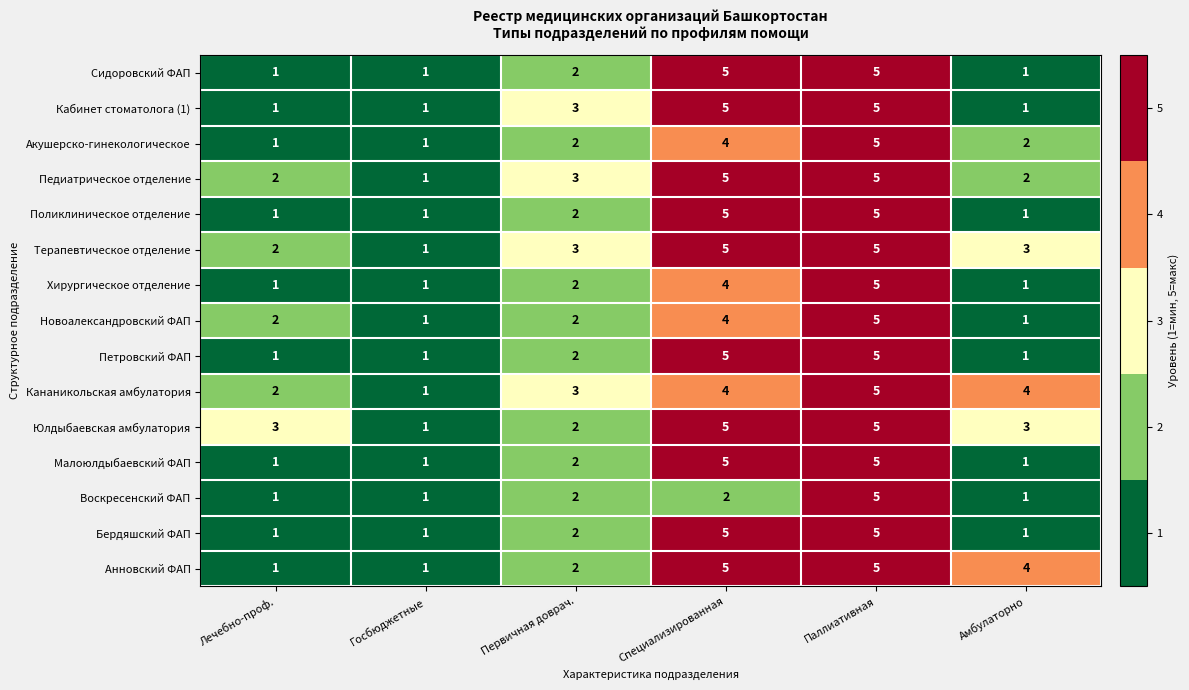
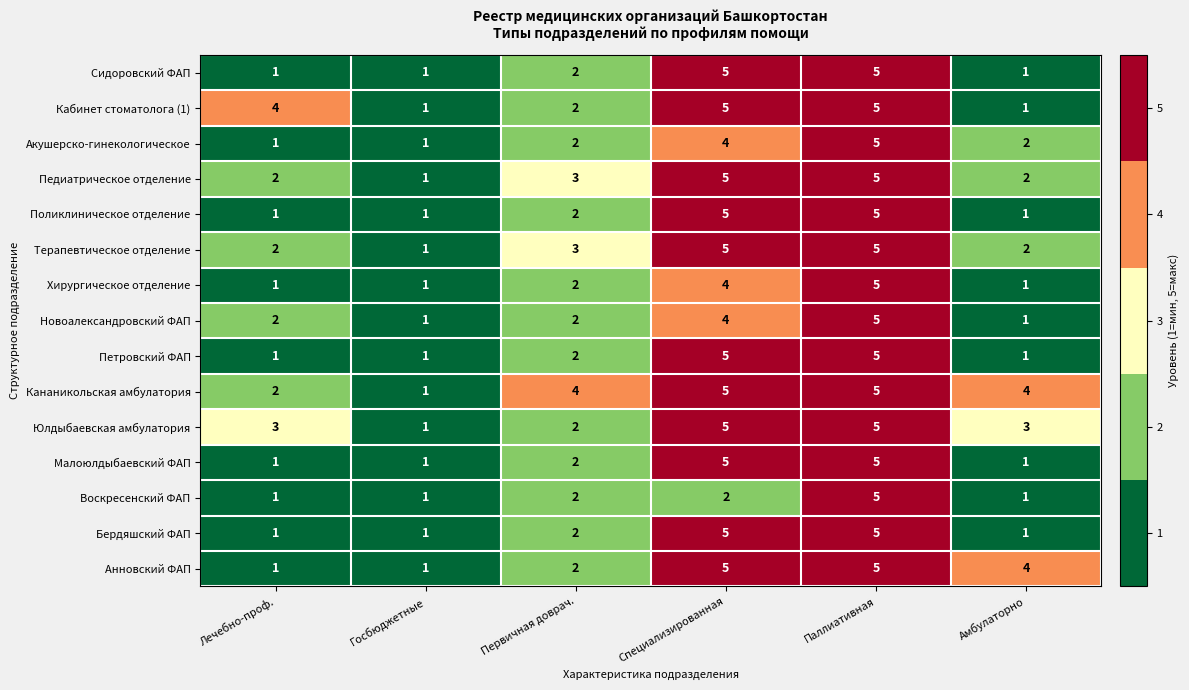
Кабинет стоматолога (1), Лечебно-проф.: 1 -> 4
Кабинет стоматолога (1), Первичная доврач.: 3 -> 2
Терапевтическое отделение, Амбулаторно: 3 -> 2
Кананикольская амбулатория, Первичная доврач.: 3 -> 4
Кананикольская амбулатория, Специализированная: 4 -> 5
